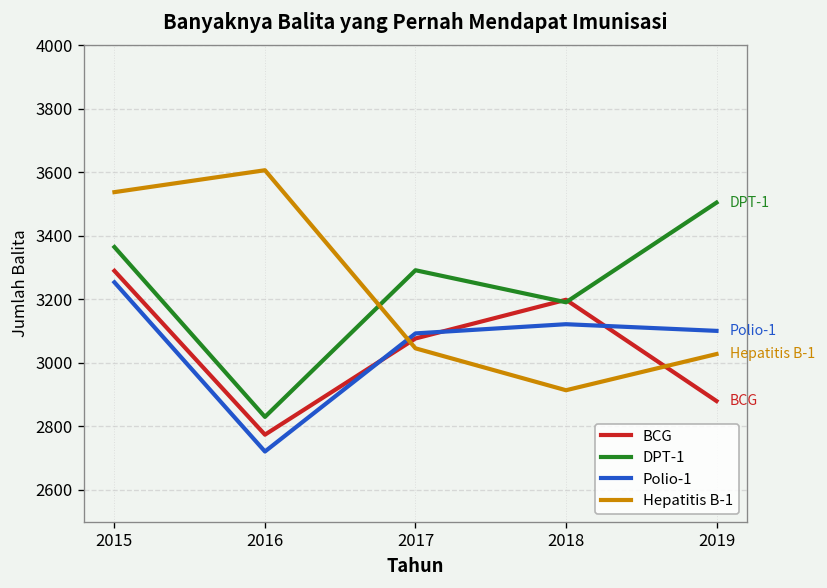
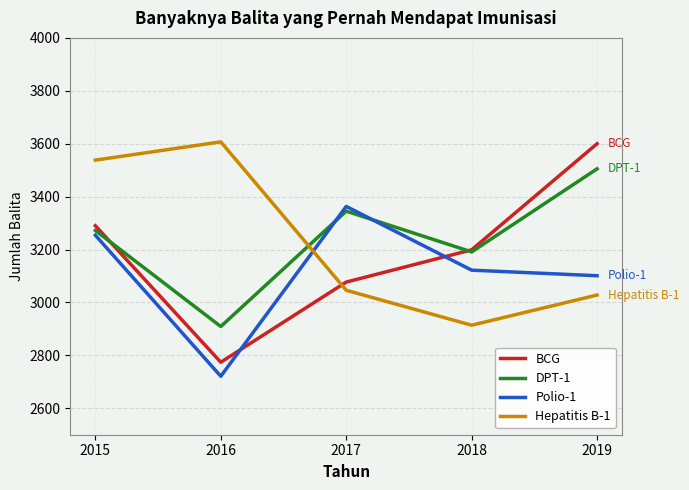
DPT-1, 2015: 3370 -> 3270
DPT-1, 2016: 2830 -> 2910
DPT-1, 2017: 3290 -> 3350
Polio-1, 2017: 3090 -> 3360
BCG, 2019: 2880 -> 3600
